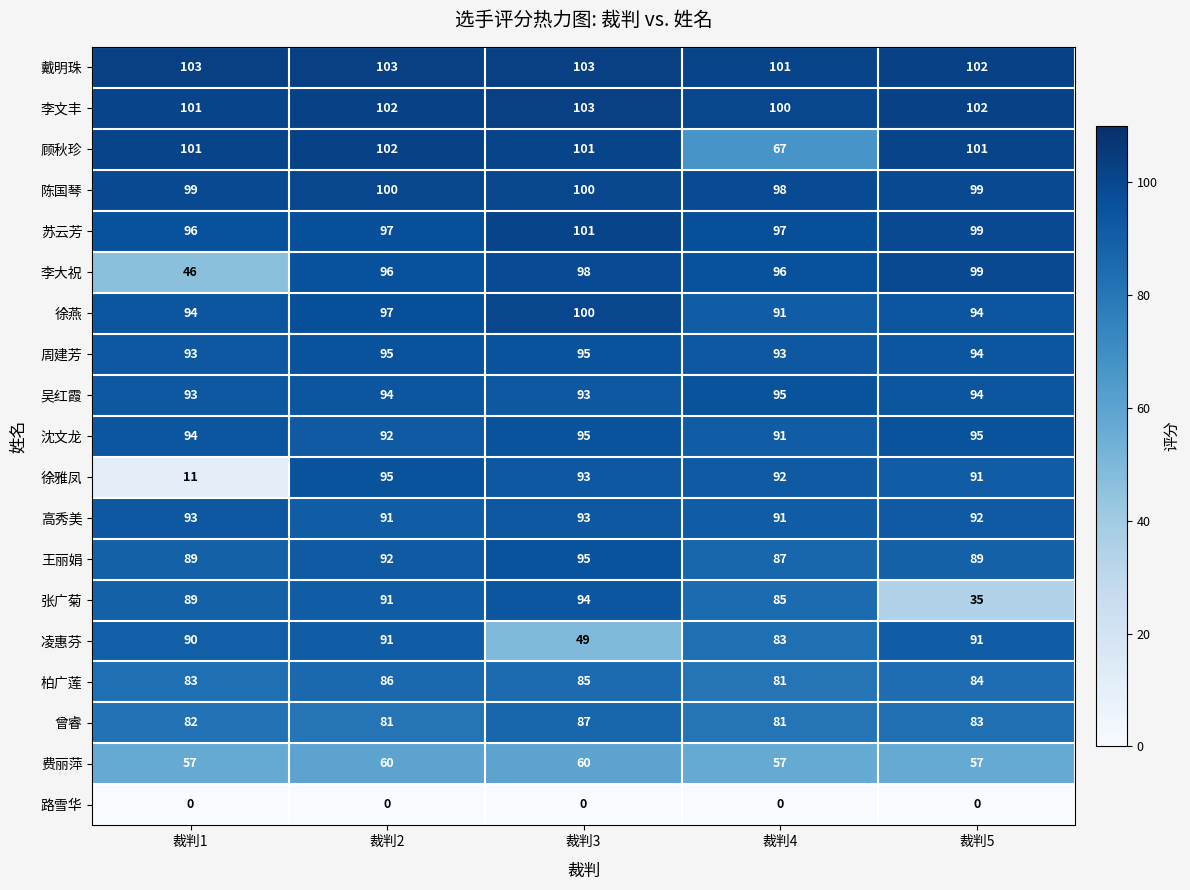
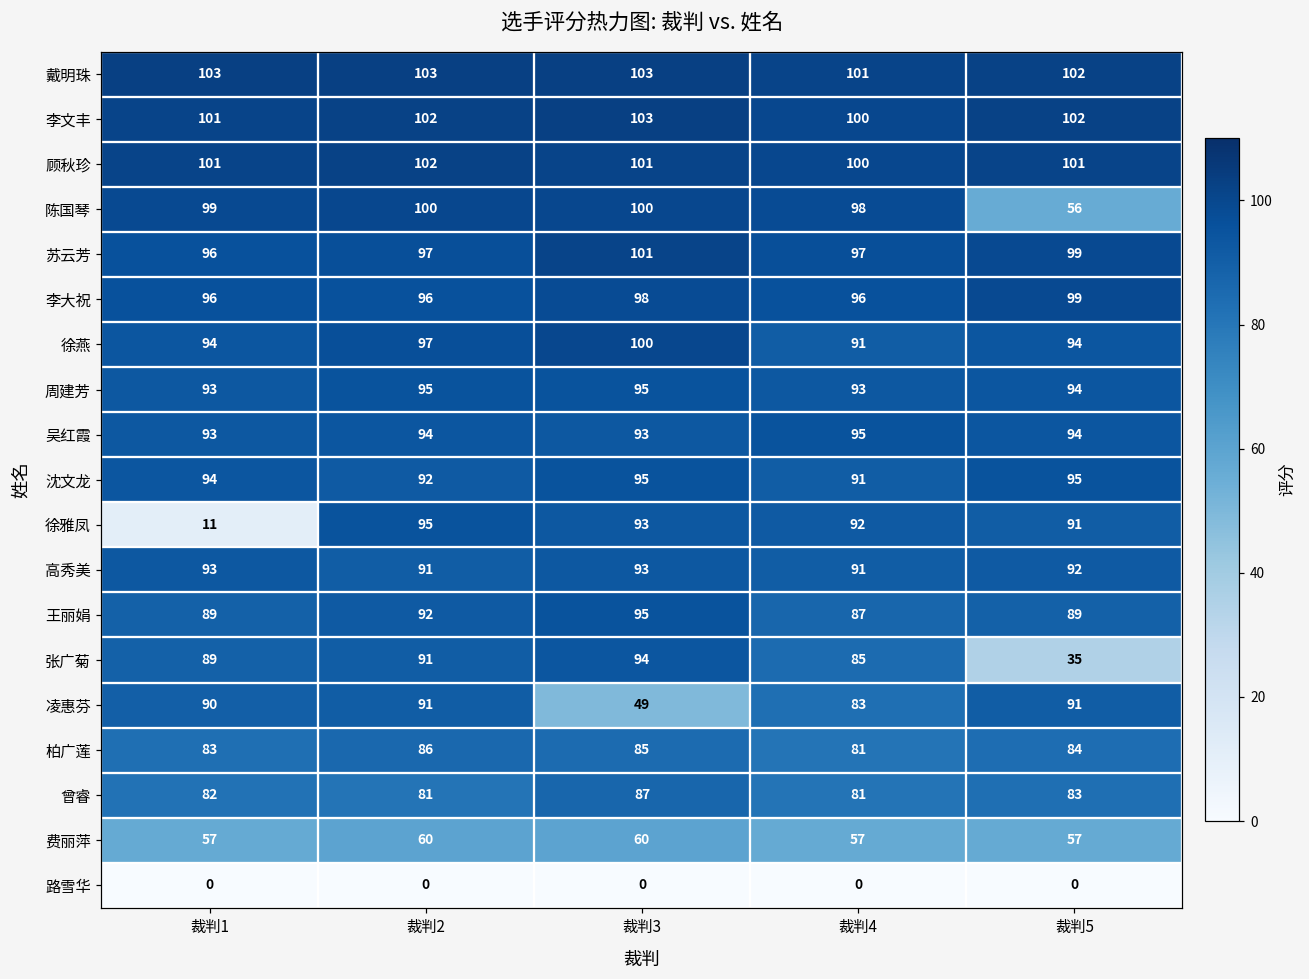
顾秋珍, 裁判4: 67 -> 100
陈国琴, 裁判5: 99 -> 56
李大祝, 裁判1: 46 -> 96
